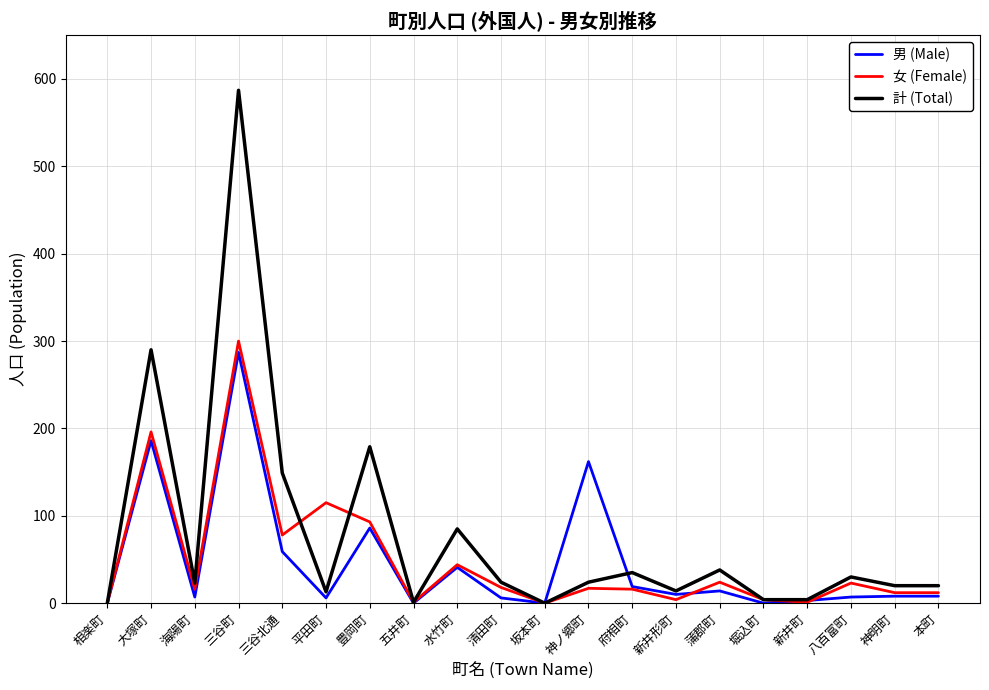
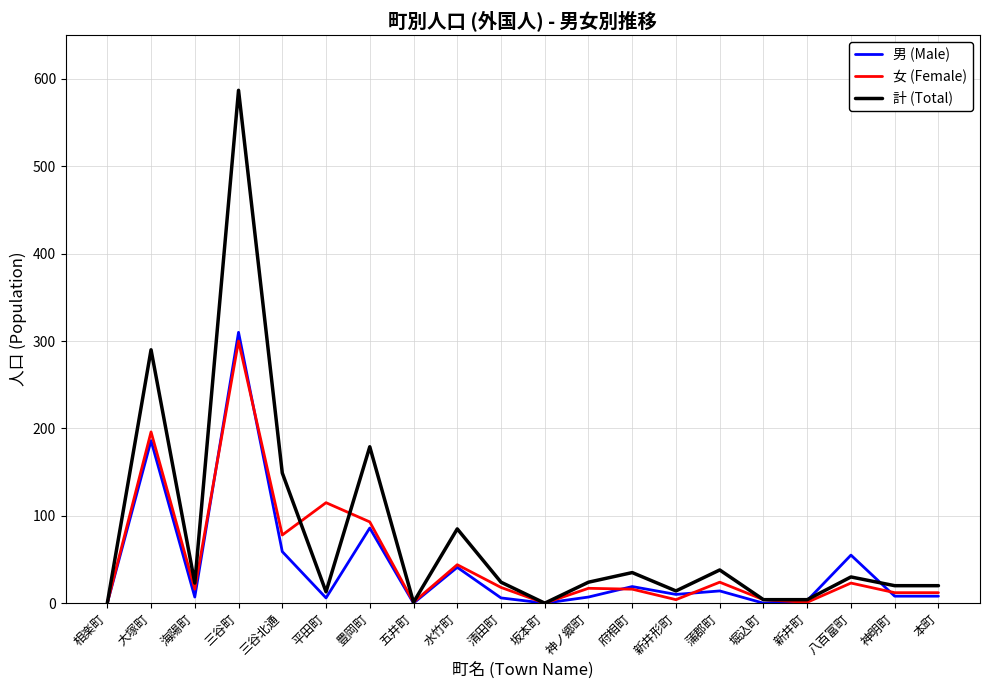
男 (Male), 三谷町: 290 -> 310
男 (Male), 神ノ郷町: 160 -> 10
男 (Male), 八百富町: 10 -> 60
